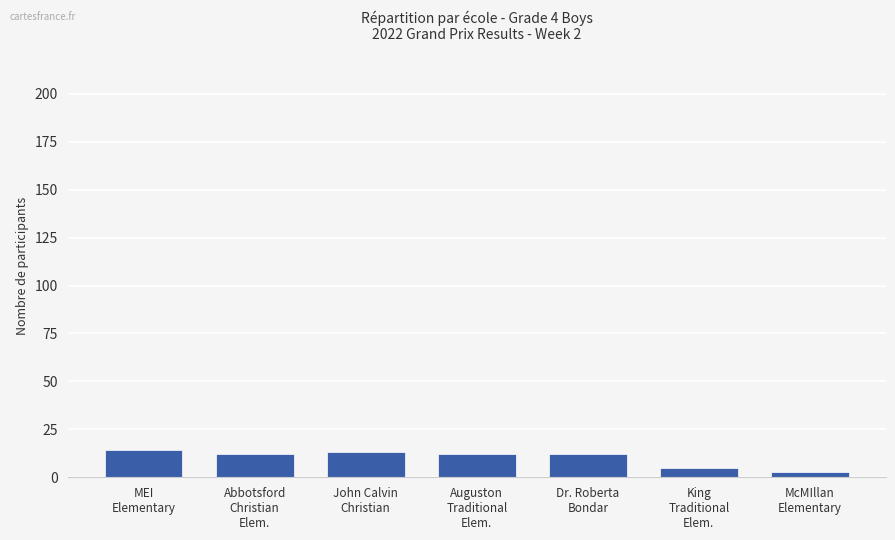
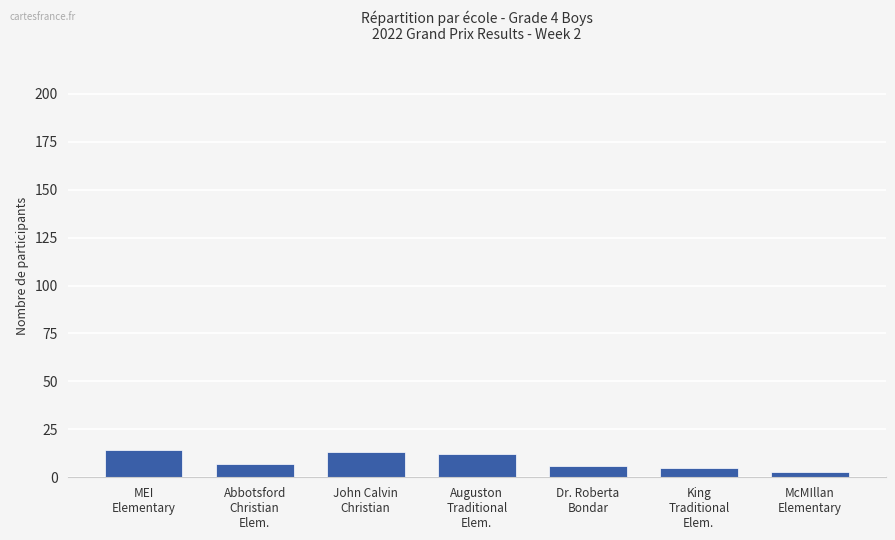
Abbotsford Christian Elem.: 12 -> 7
Dr. Roberta Bondar: 12 -> 6
